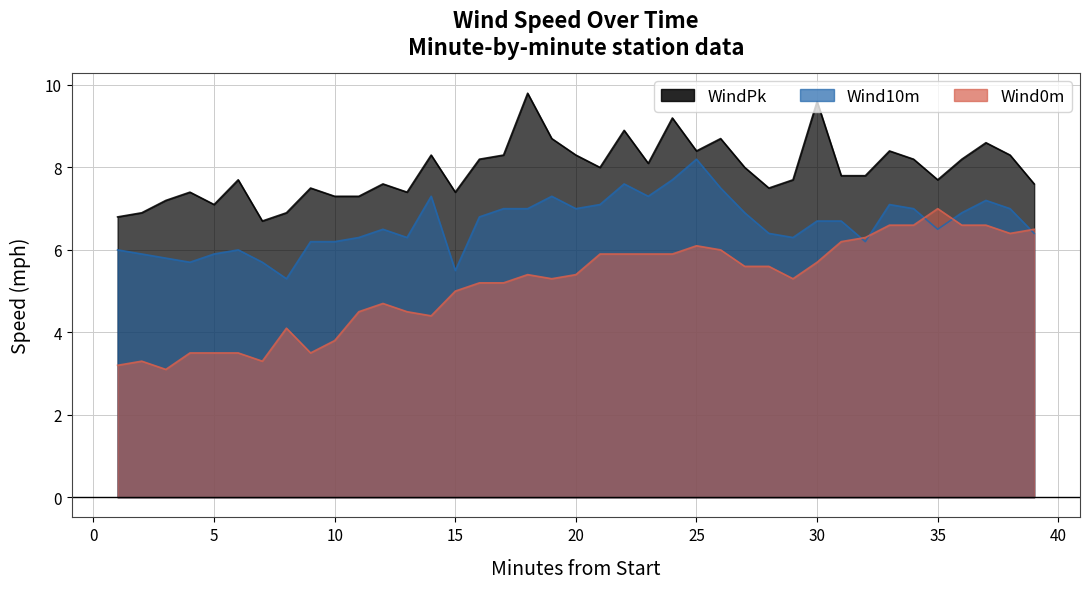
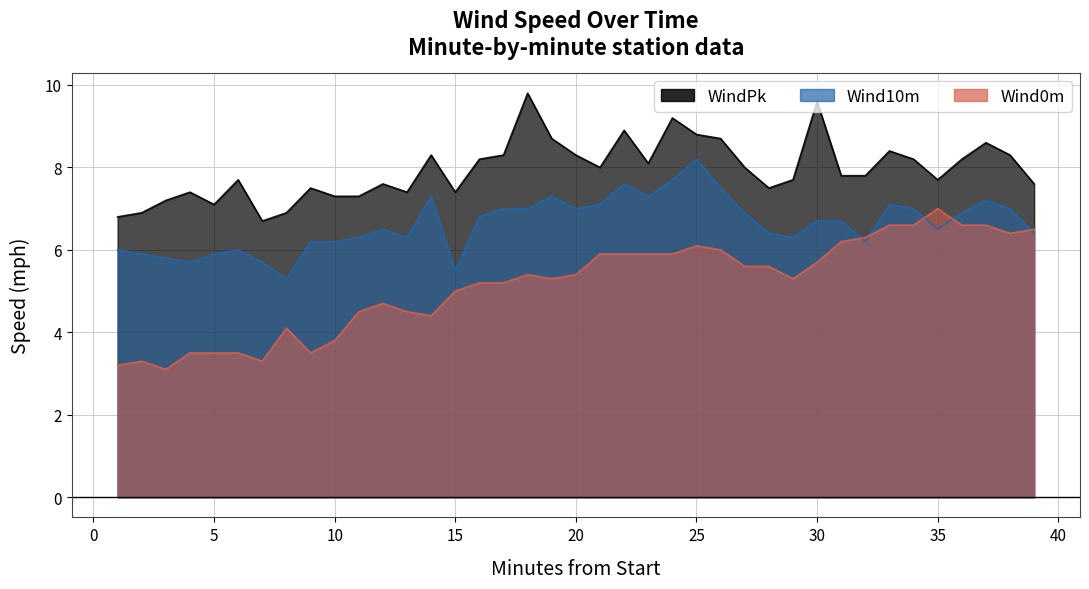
WindPk, 25: 8.4 -> 8.8
